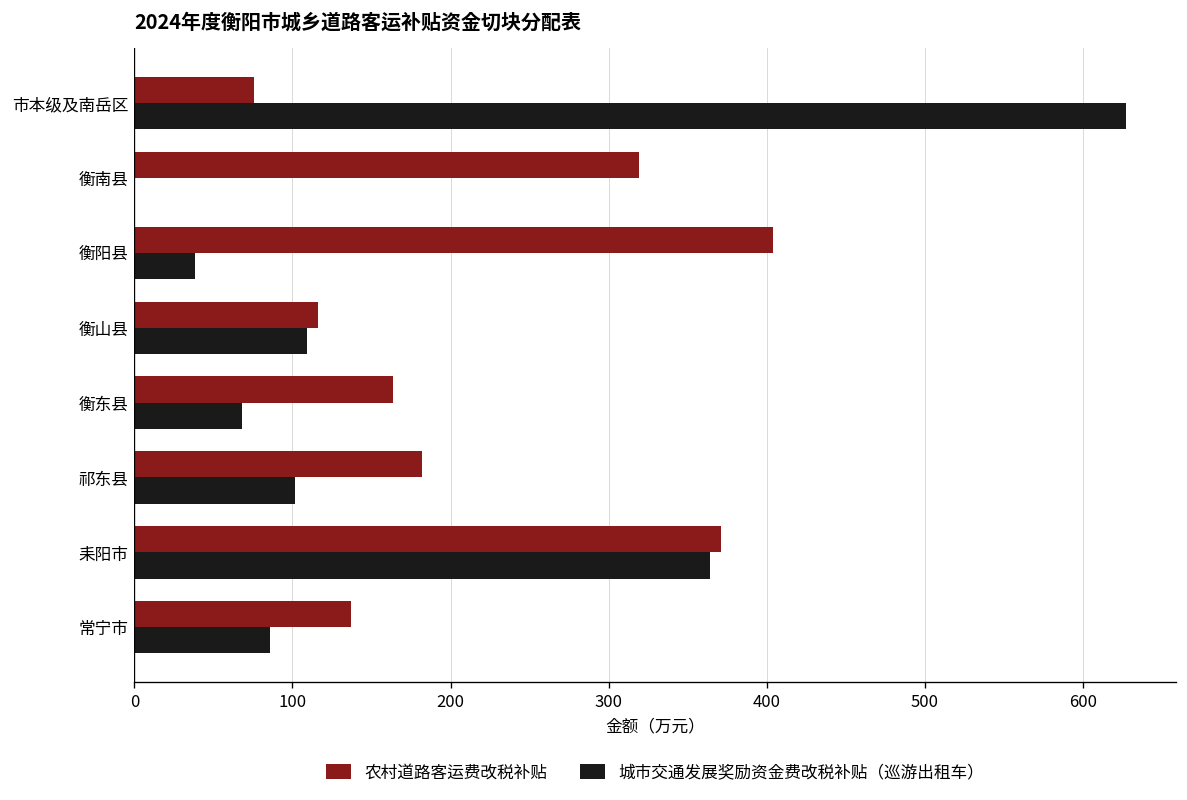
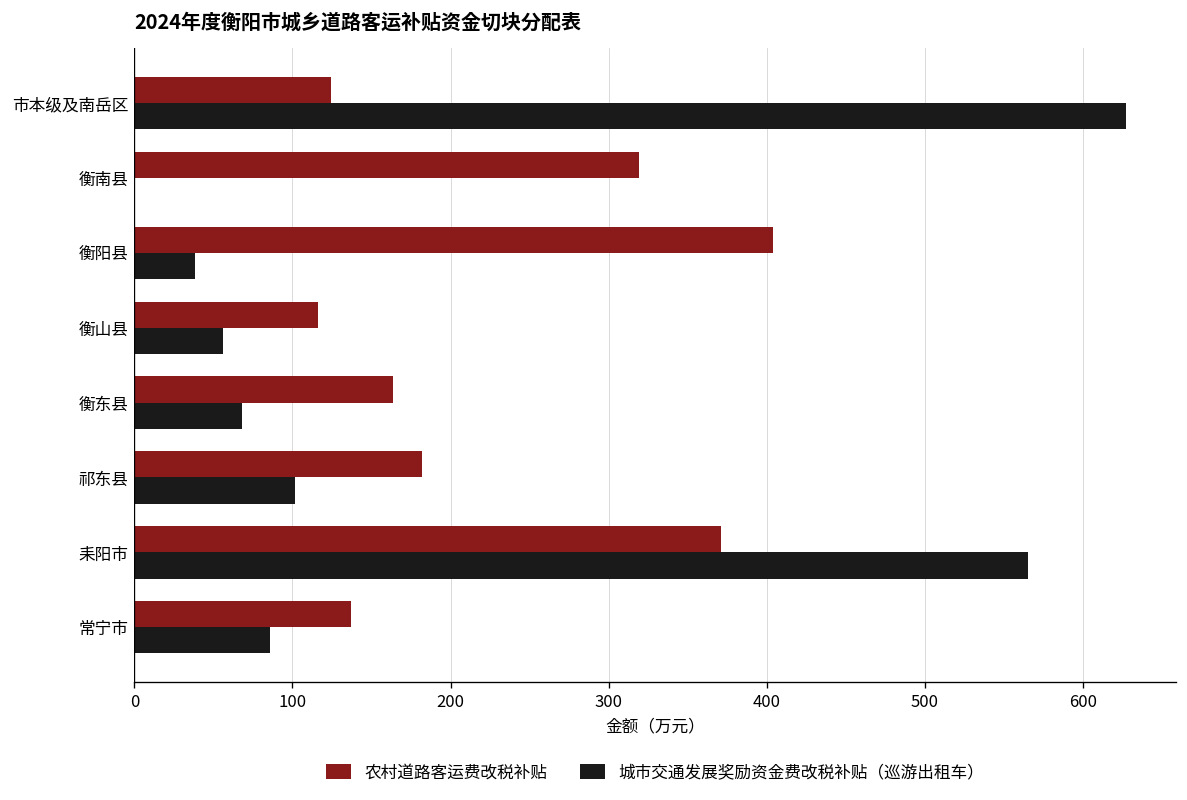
农村道路客运费改税补贴, 市本级及南岳区: 76 -> 124
城市交通发展奖励资金费改税补贴（巡游出租车）, 衡山县: 109 -> 56
城市交通发展奖励资金费改税补贴（巡游出租车）, 耒阳市: 364 -> 565
